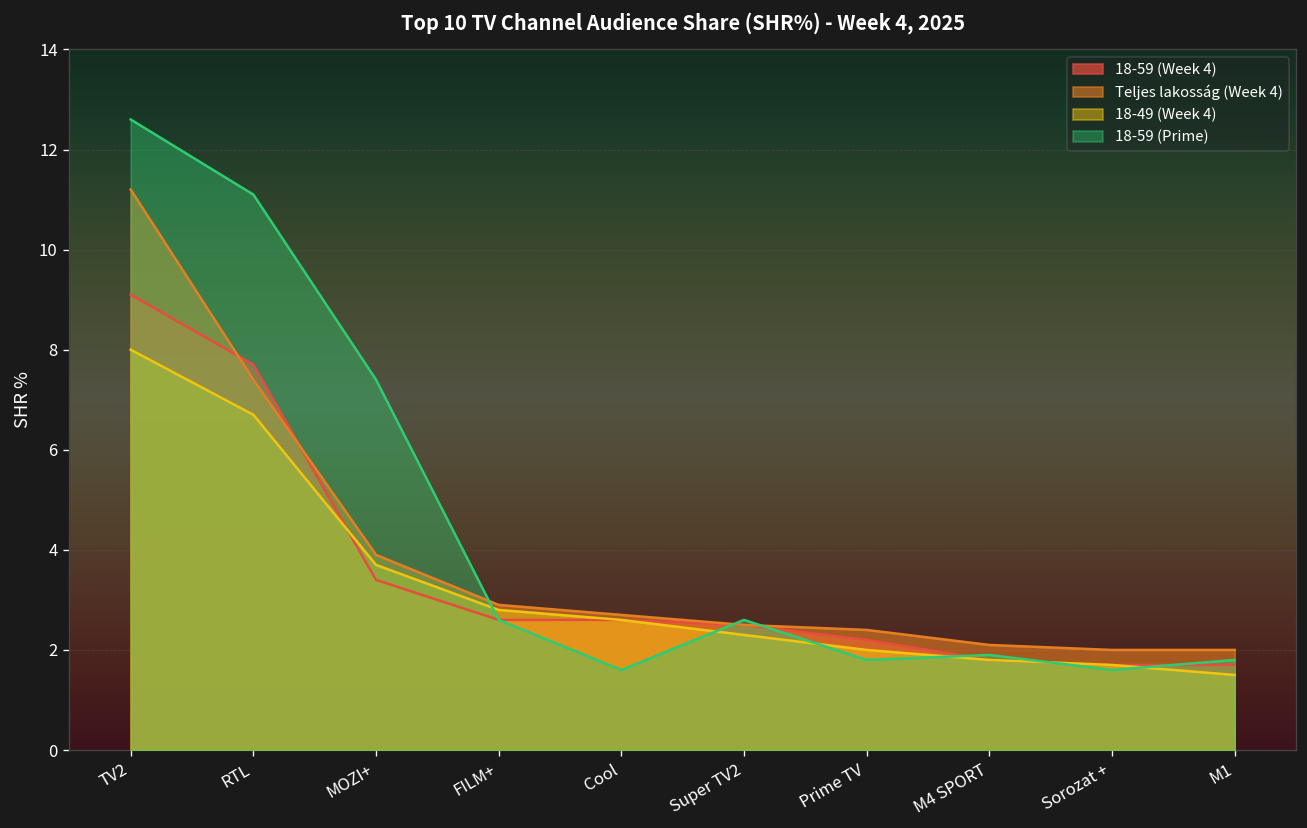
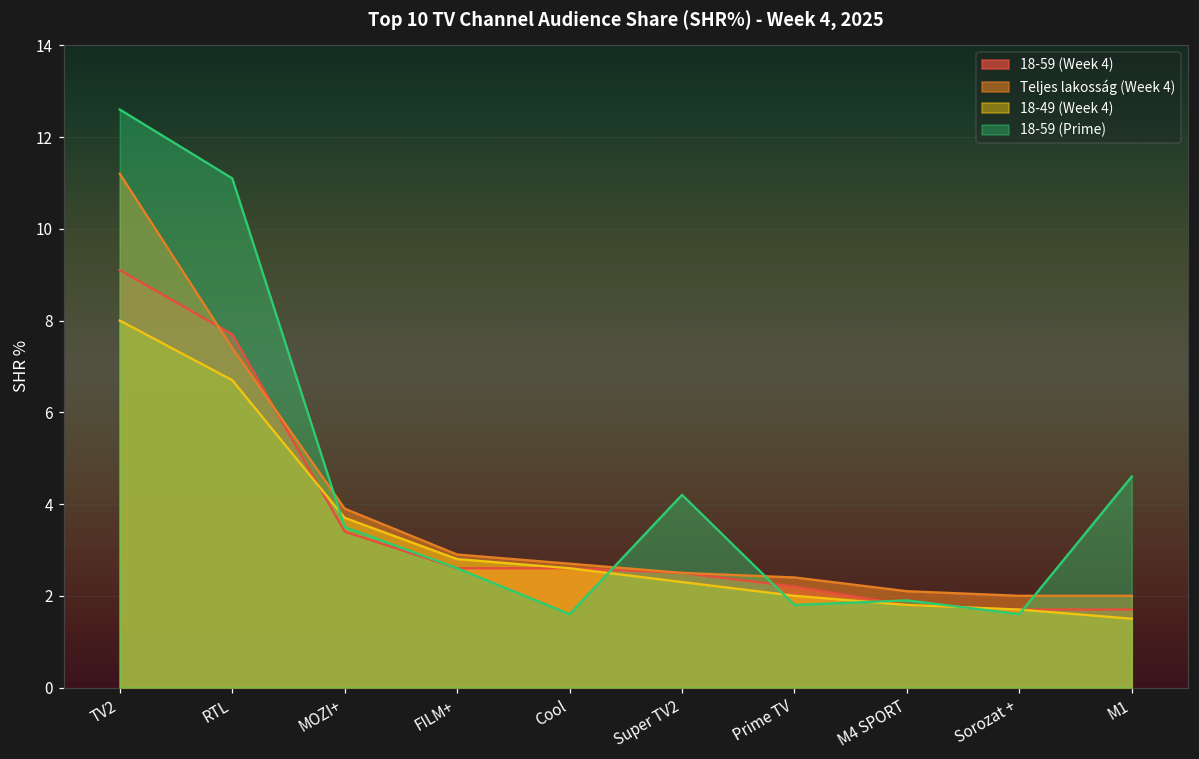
18-59 (Prime), MOZI+: 7.4 -> 3.5
18-59 (Prime), Super TV2: 2.6 -> 4.2
18-59 (Prime), M1: 1.8 -> 4.6
